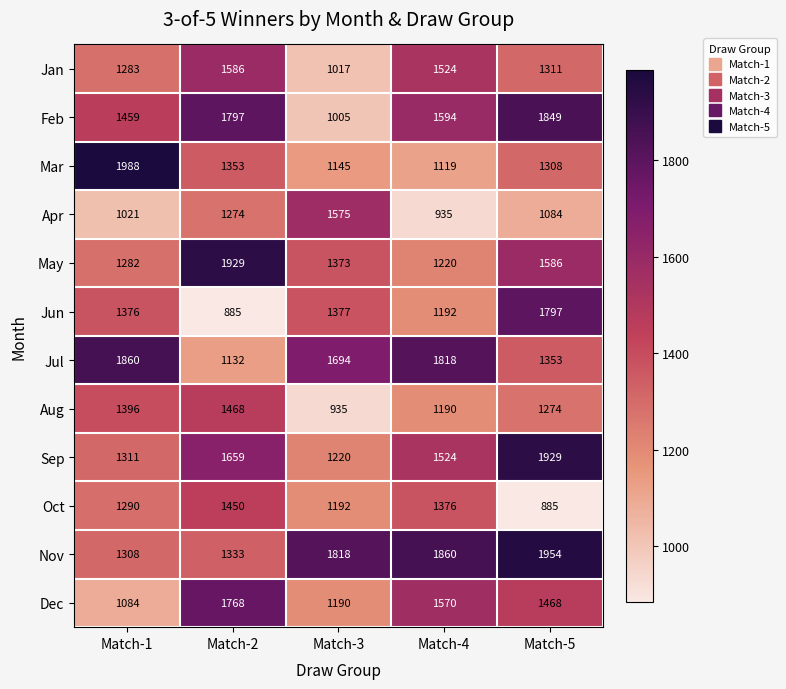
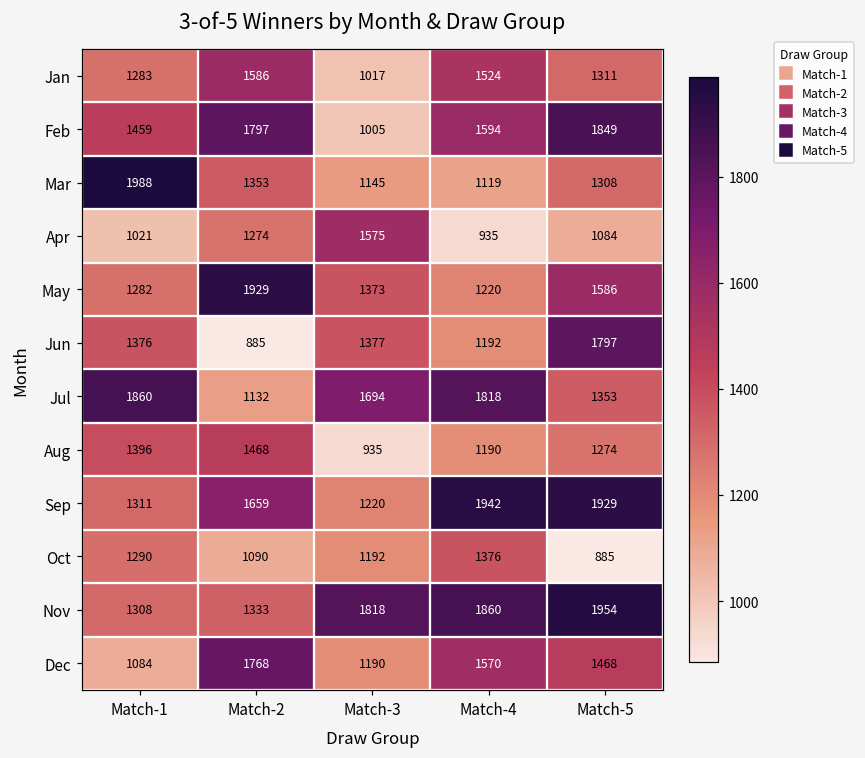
Sep, Match-4: 1524 -> 1942
Oct, Match-2: 1450 -> 1090
